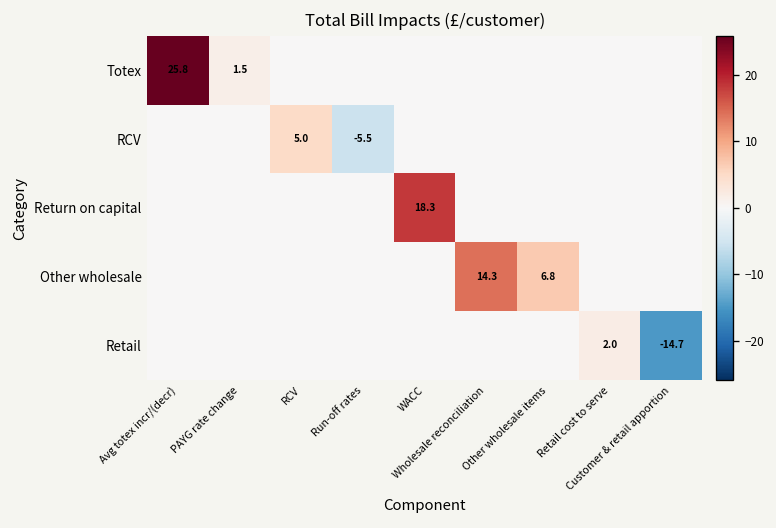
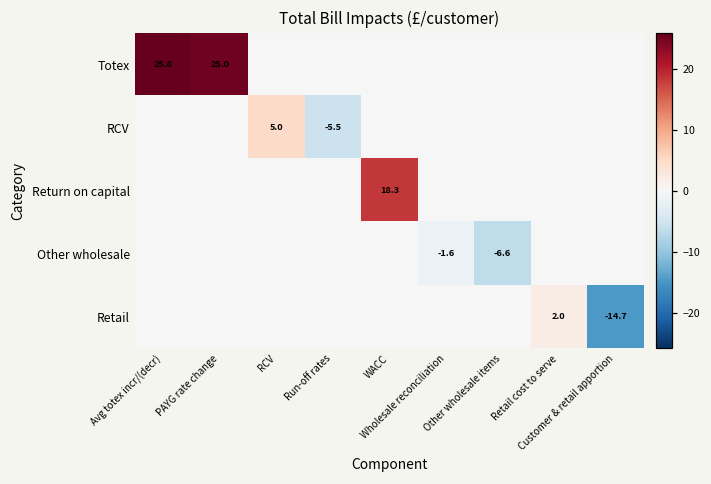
Totex, PAYG rate change: 1.5 -> 25.0
Other wholesale, Wholesale reconciliation: 14.3 -> -1.6
Other wholesale, Other wholesale items: 6.8 -> -6.6
